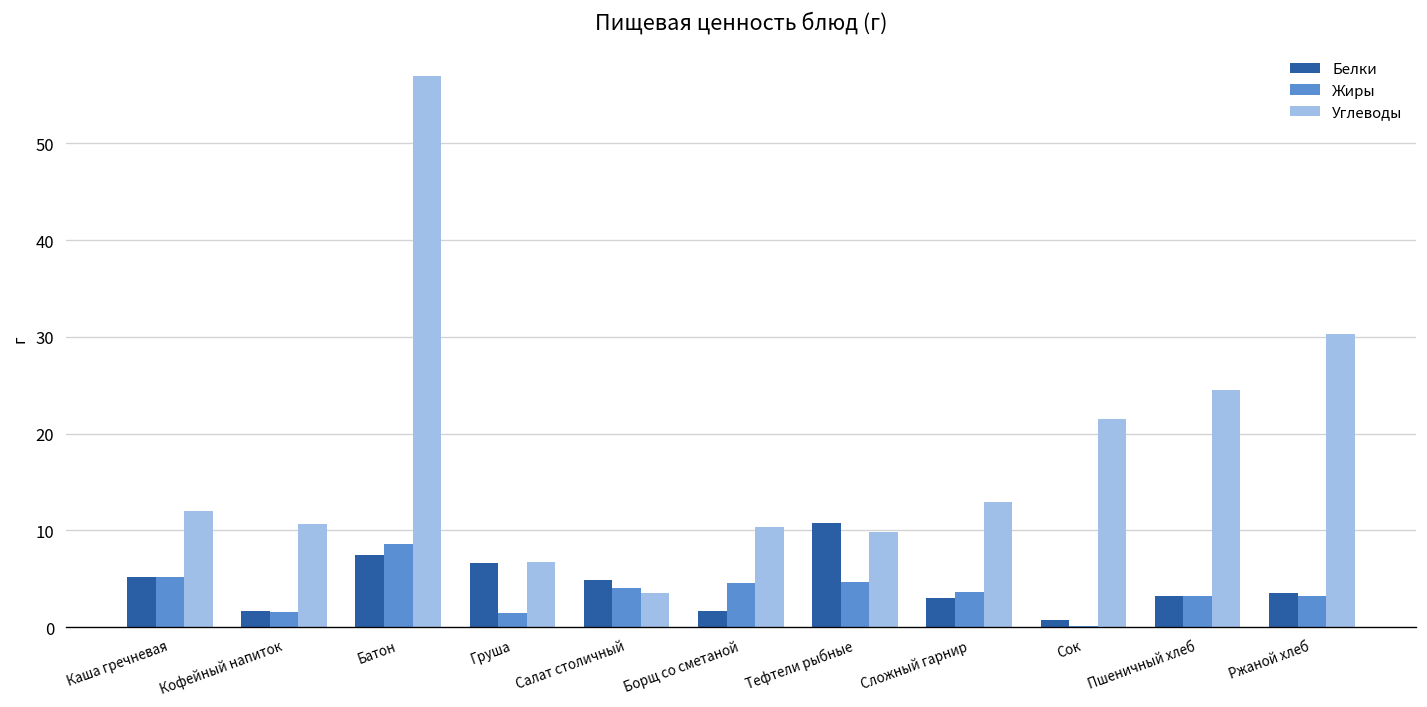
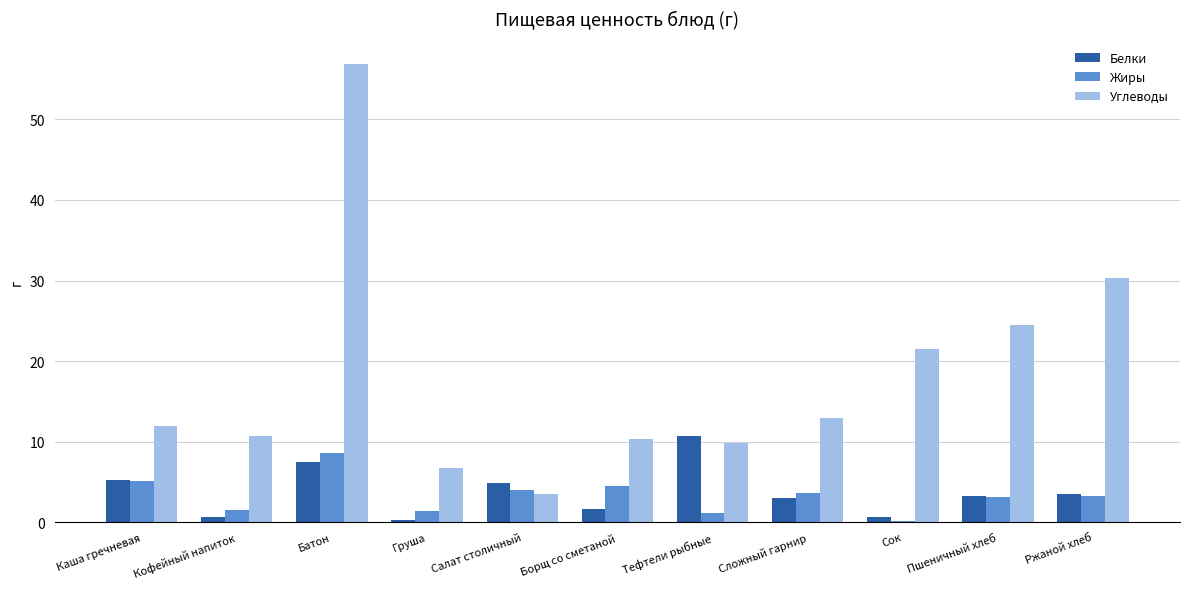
Белки, Кофейный напиток: 2 -> 1
Белки, Груша: 7 -> 0
Жиры, Тефтели рыбные: 5 -> 1
